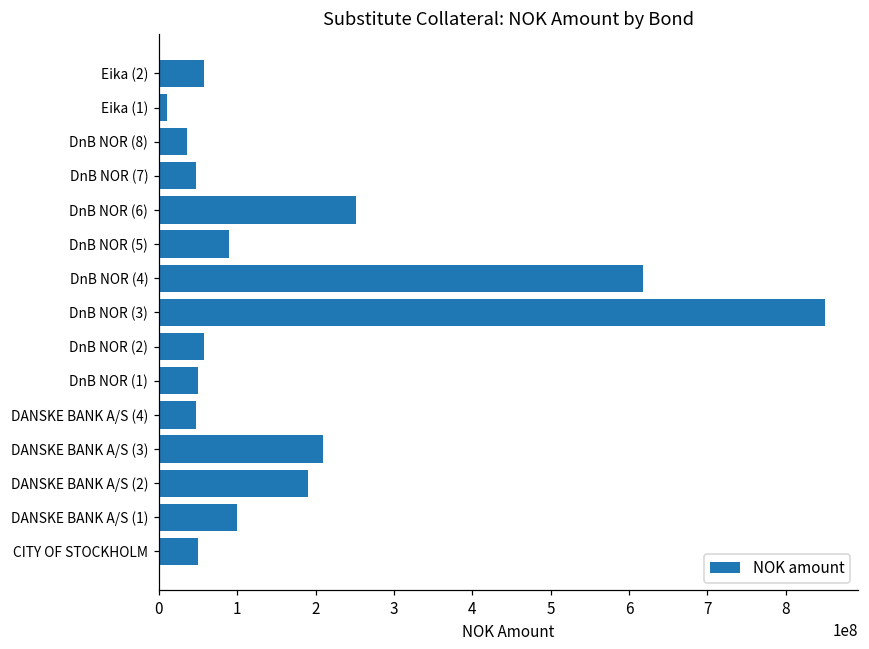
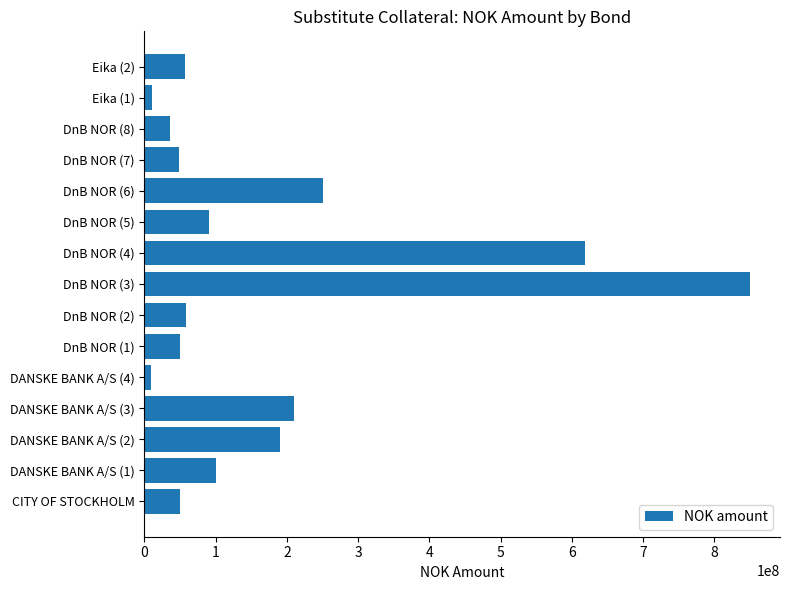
DANSKE BANK A/S (4): 50000000 -> 10000000
